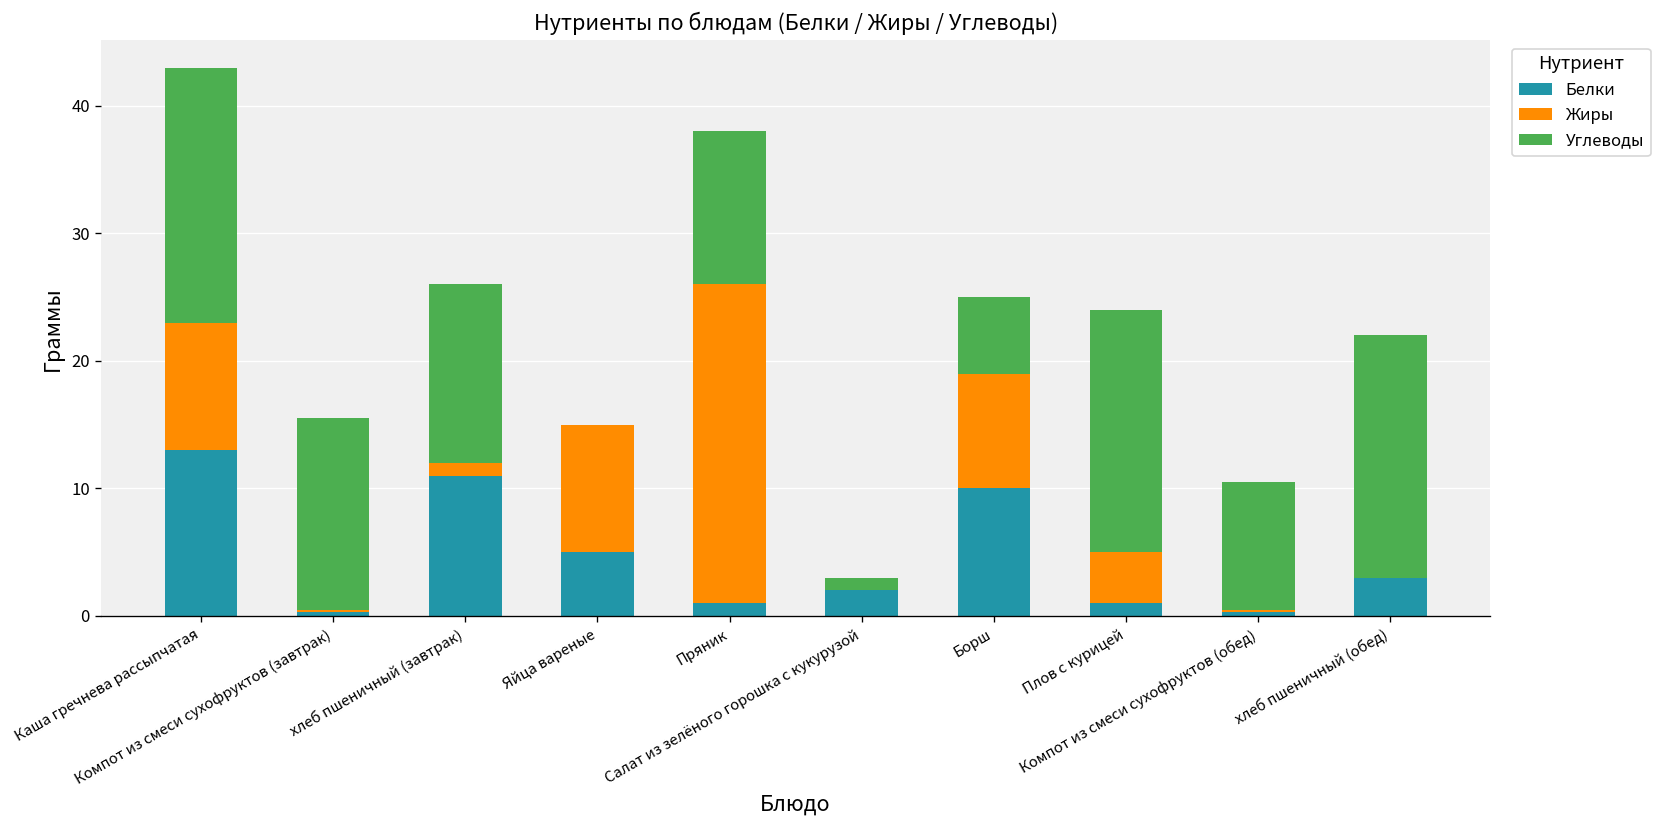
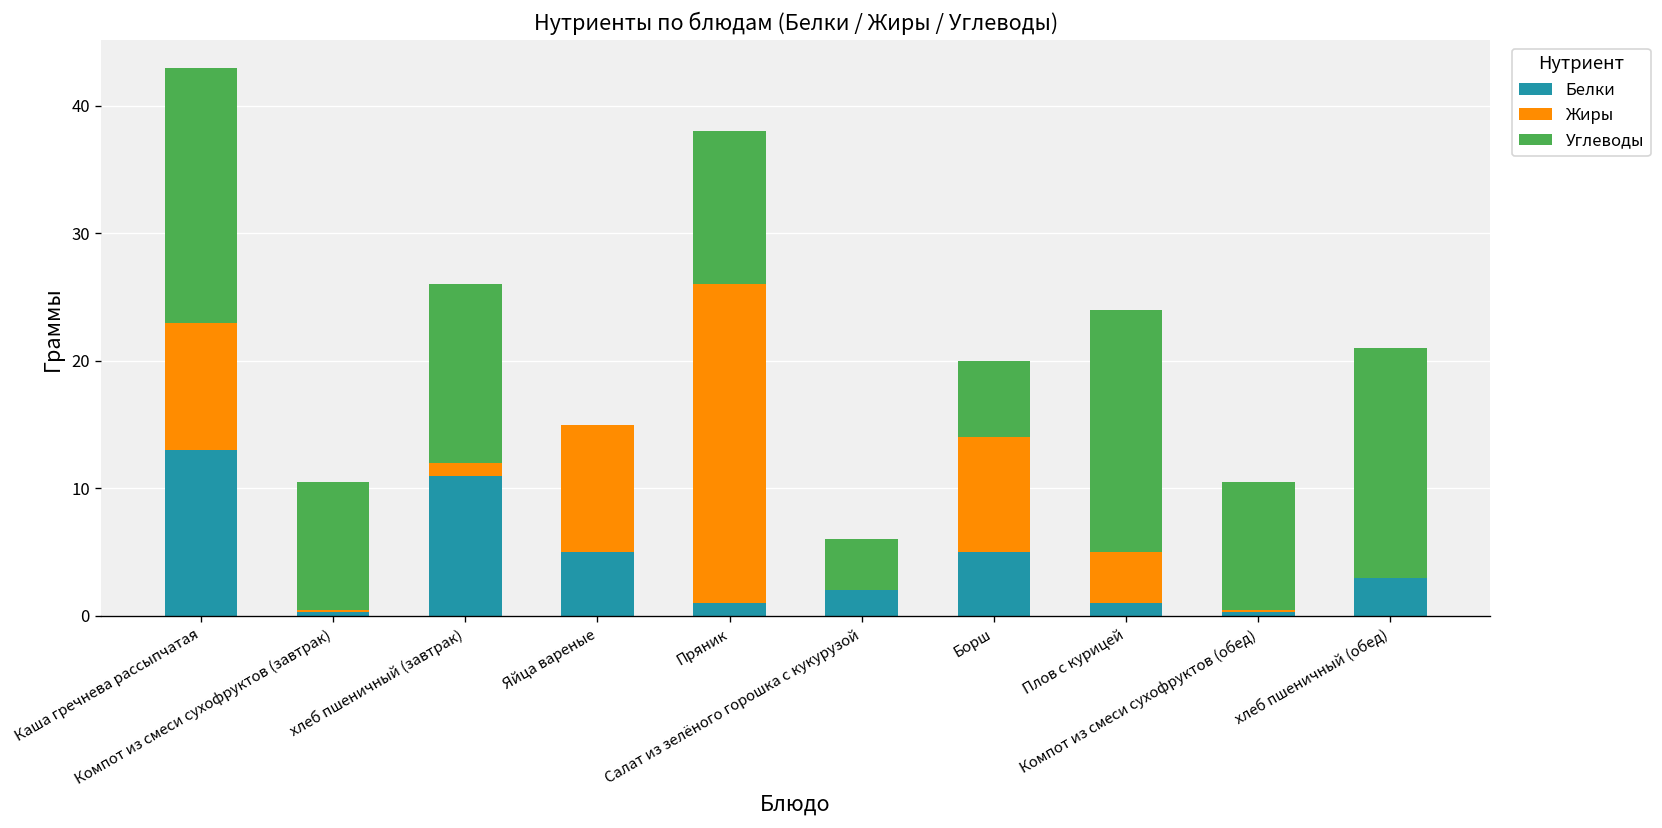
Углеводы, Компот из смеси сухофруктов (завтрак): 15 -> 10
Углеводы, Салат из зелёного горошка с кукурузой: 1 -> 4
Белки, Борш: 10 -> 5
Углеводы, хлеб пшеничный (обед): 19 -> 18
